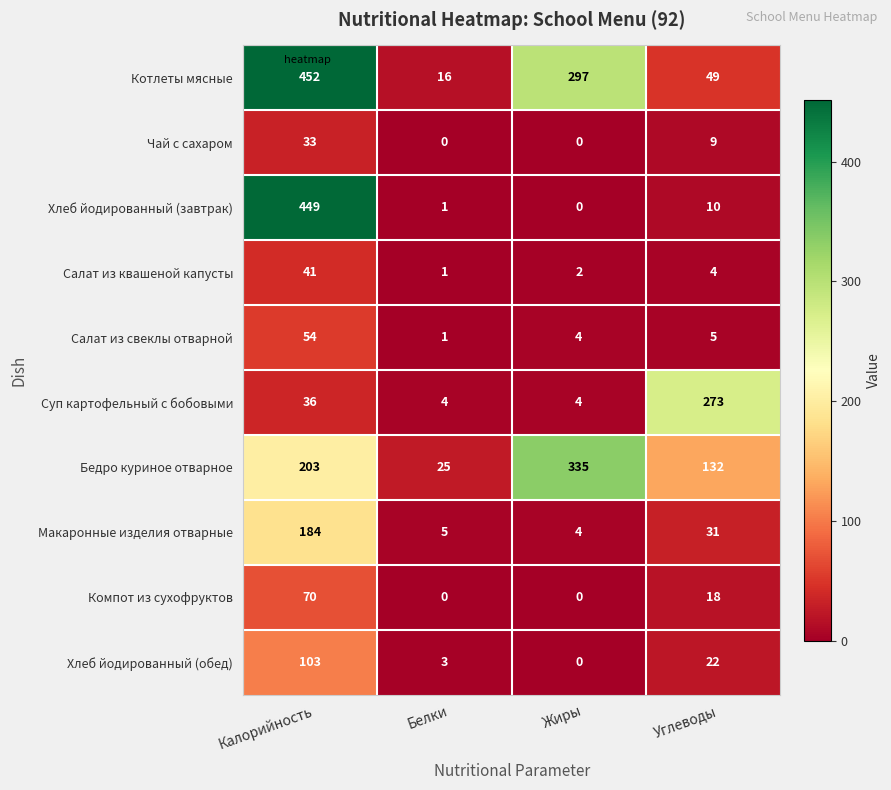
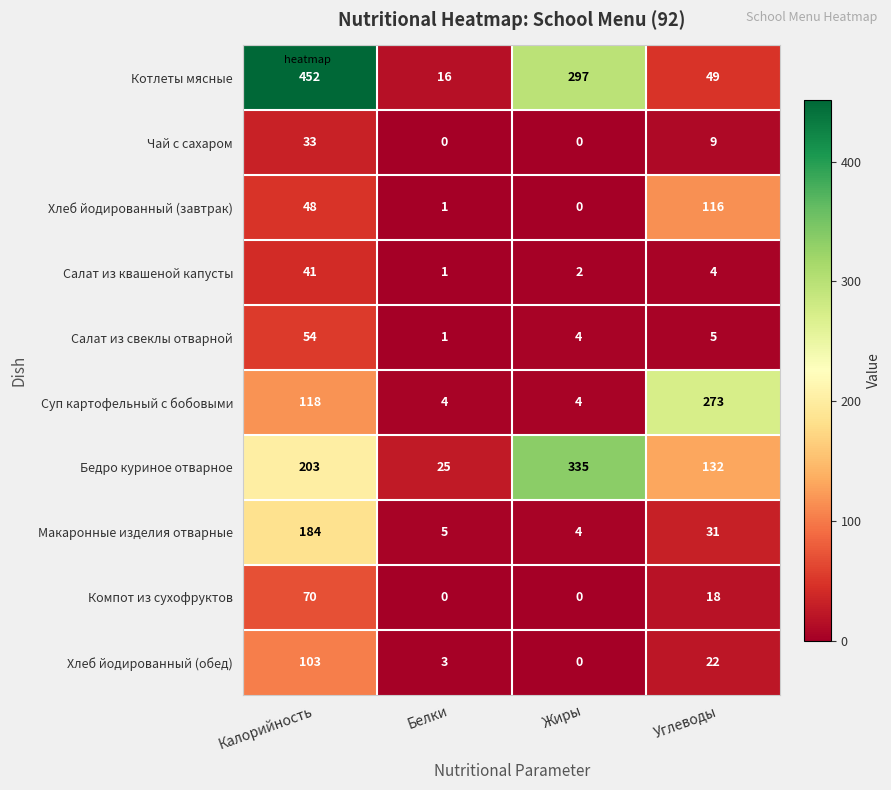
Хлеб йодированный (завтрак), Калорийность: 449 -> 48
Хлеб йодированный (завтрак), Углеводы: 10 -> 116
Суп картофельный с бобовыми, Калорийность: 36 -> 118
